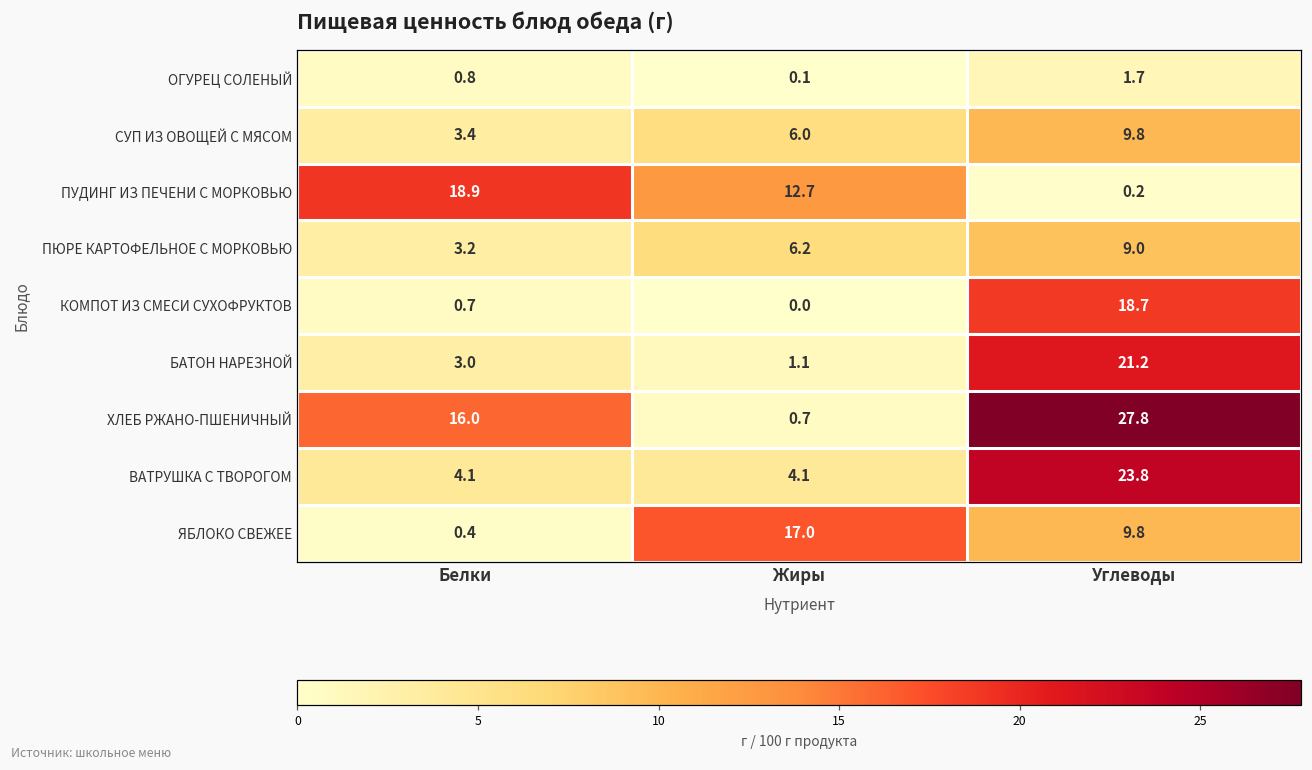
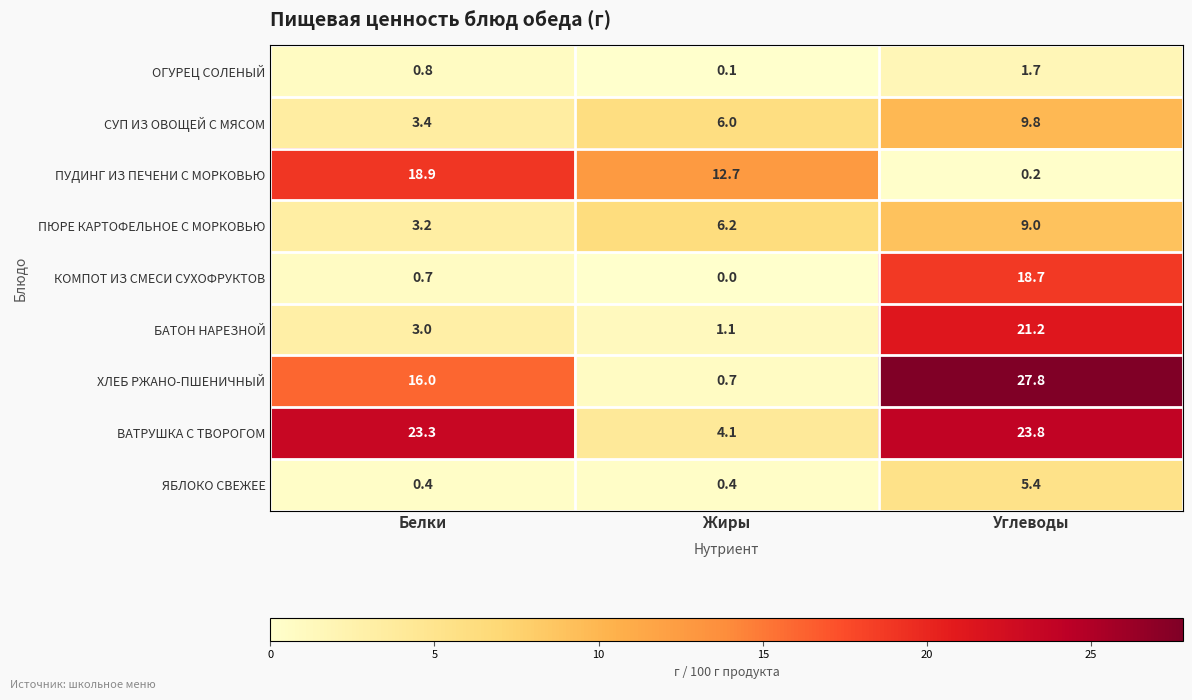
ВАТРУШКА С ТВОРОГОМ, Белки: 4.1 -> 23.3
ЯБЛОКО СВЕЖЕЕ, Жиры: 17.0 -> 0.4
ЯБЛОКО СВЕЖЕЕ, Углеводы: 9.8 -> 5.4
